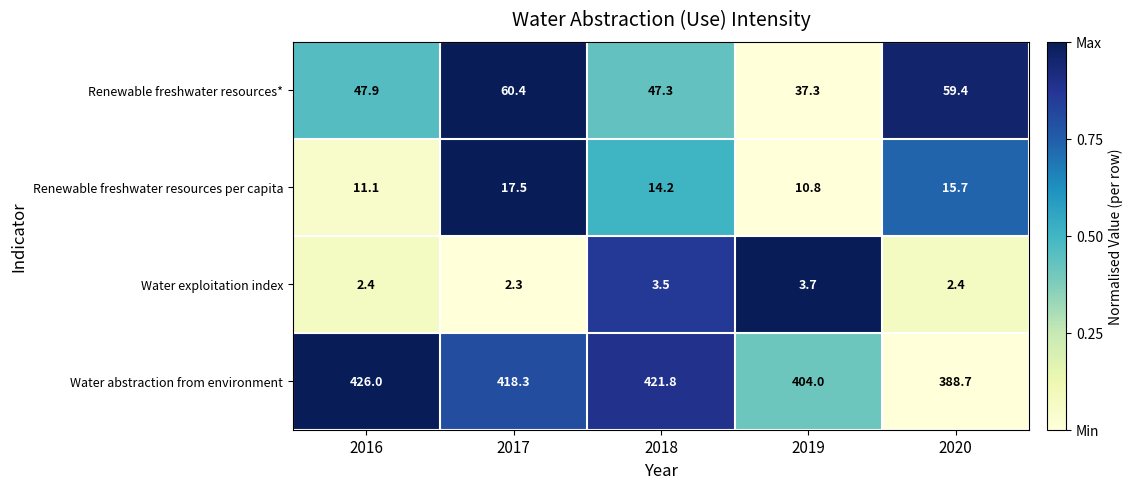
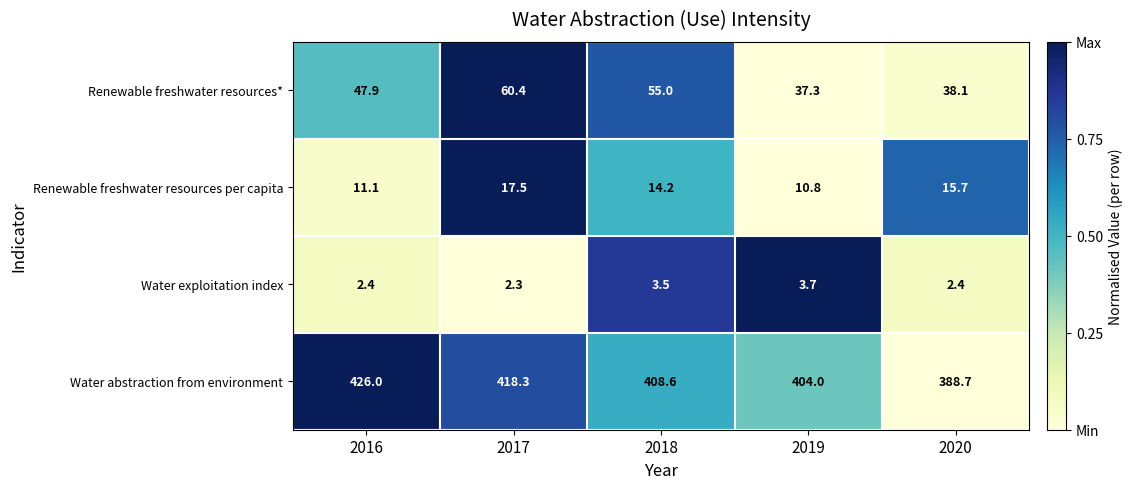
Renewable freshwater resources*, 2018: 47.3 -> 55.0
Renewable freshwater resources*, 2020: 59.4 -> 38.1
Water abstraction from environment, 2018: 421.8 -> 408.6
